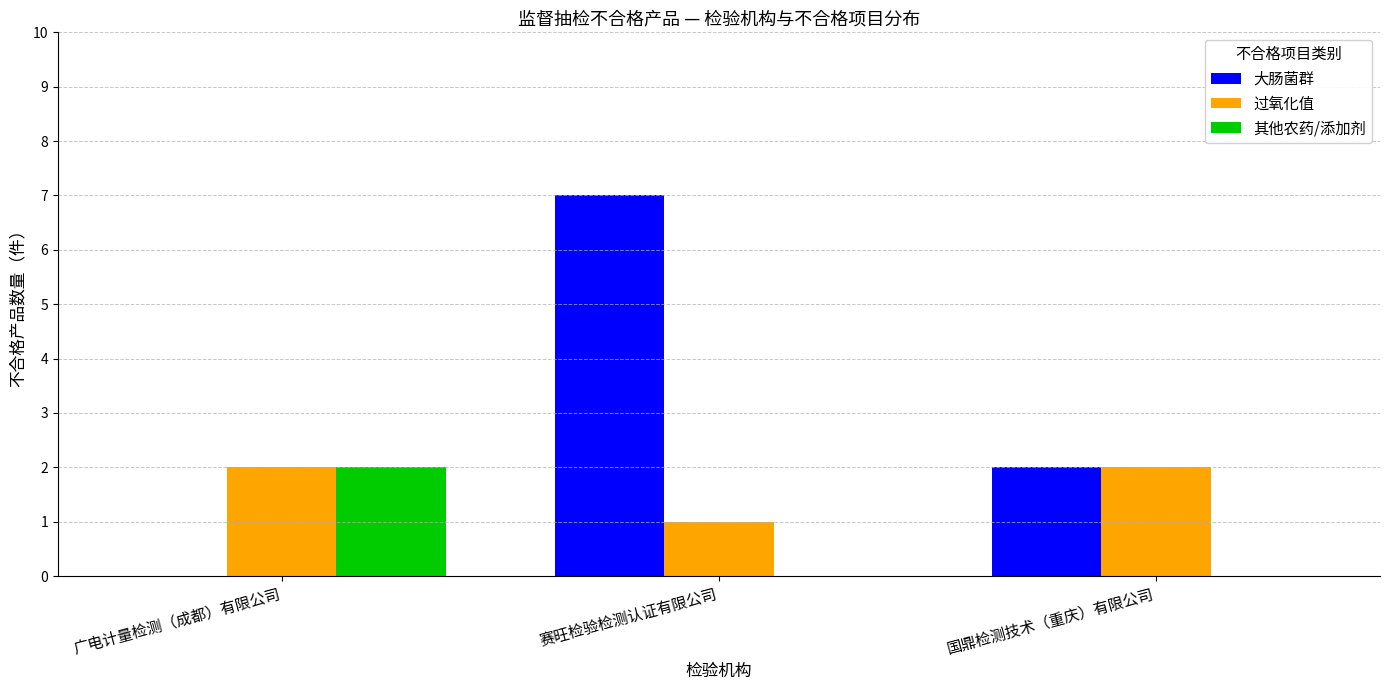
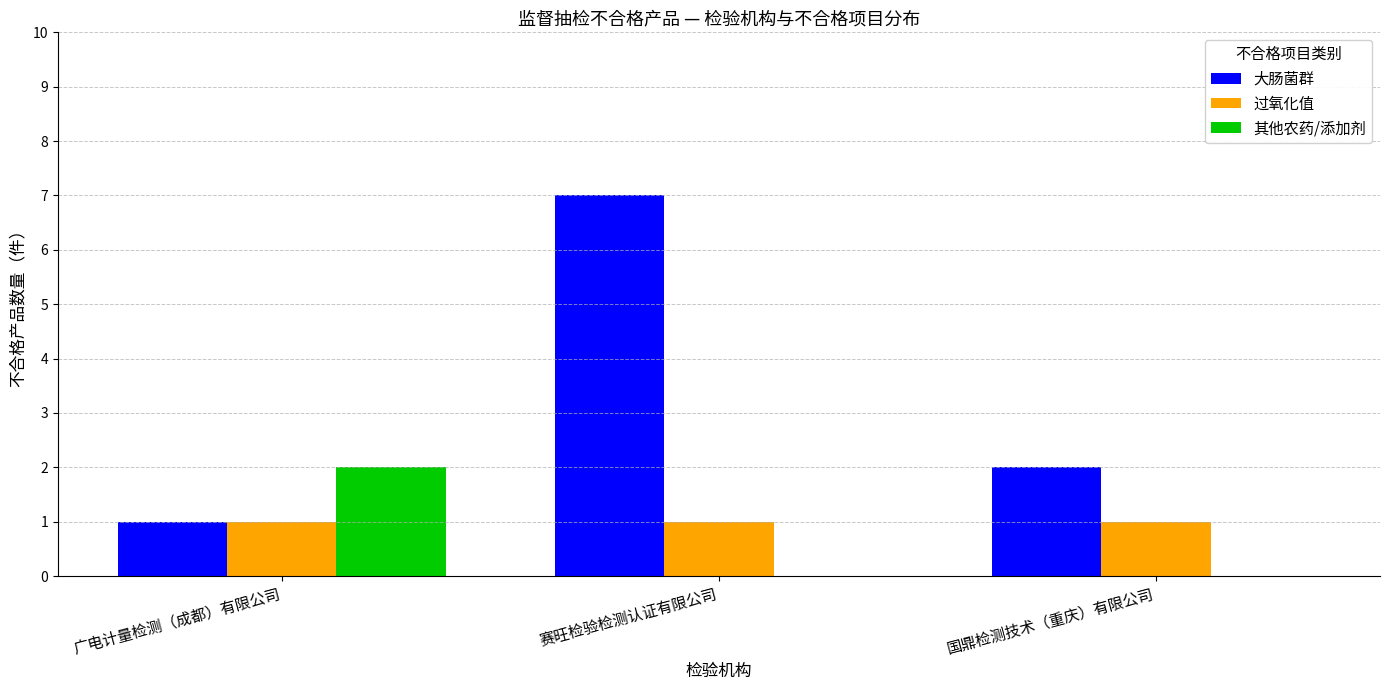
大肠菌群, 广电计量检测（成都）有限公司: 0 -> 1
过氧化值, 广电计量检测（成都）有限公司: 2 -> 1
过氧化值, 国鼎检测技术（重庆）有限公司: 2 -> 1
